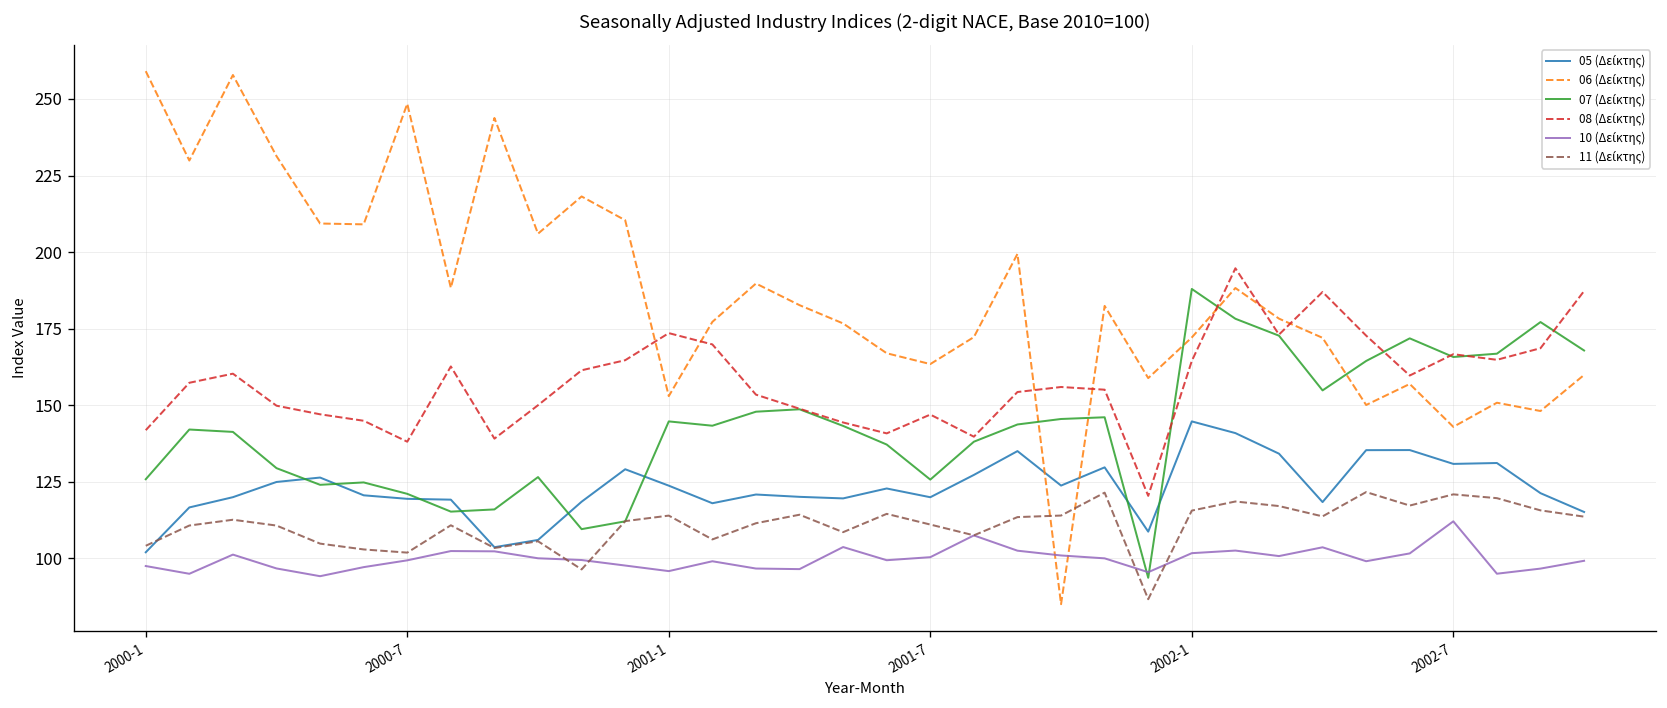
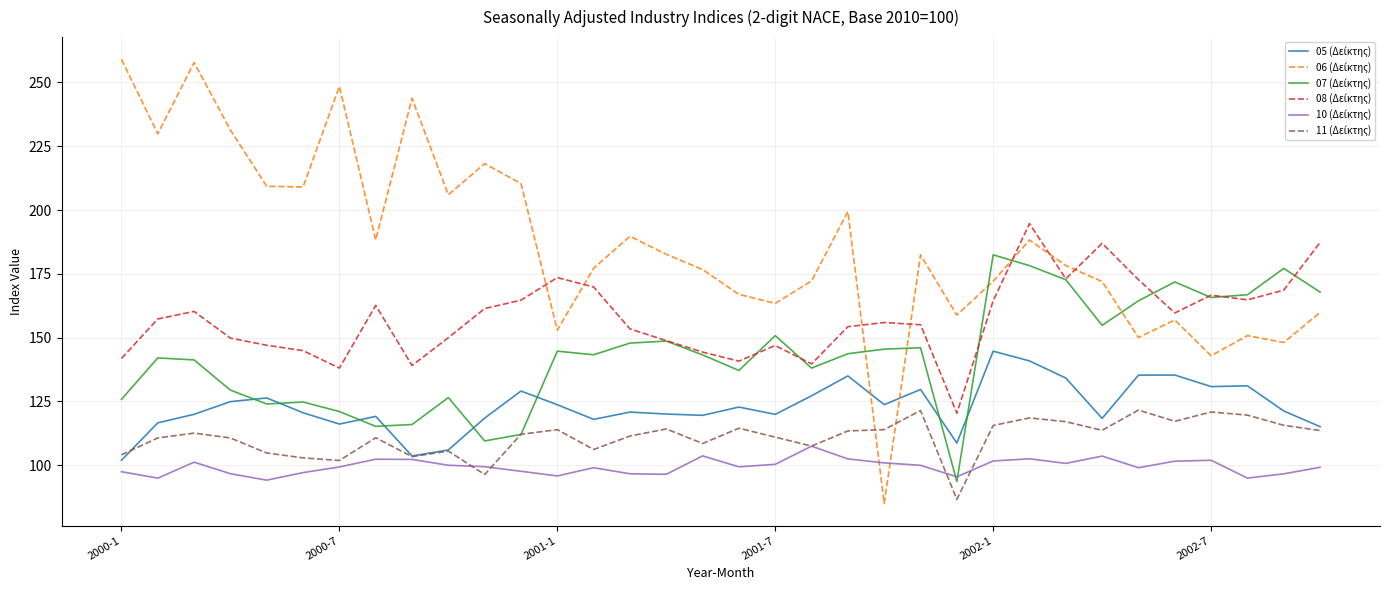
05 (Δείκτης), 2000-7: 119 -> 116
07 (Δείκτης), 2001-7: 126 -> 151
07 (Δείκτης), 2002-1: 188 -> 182
10 (Δείκτης), 2002-7: 112 -> 102
